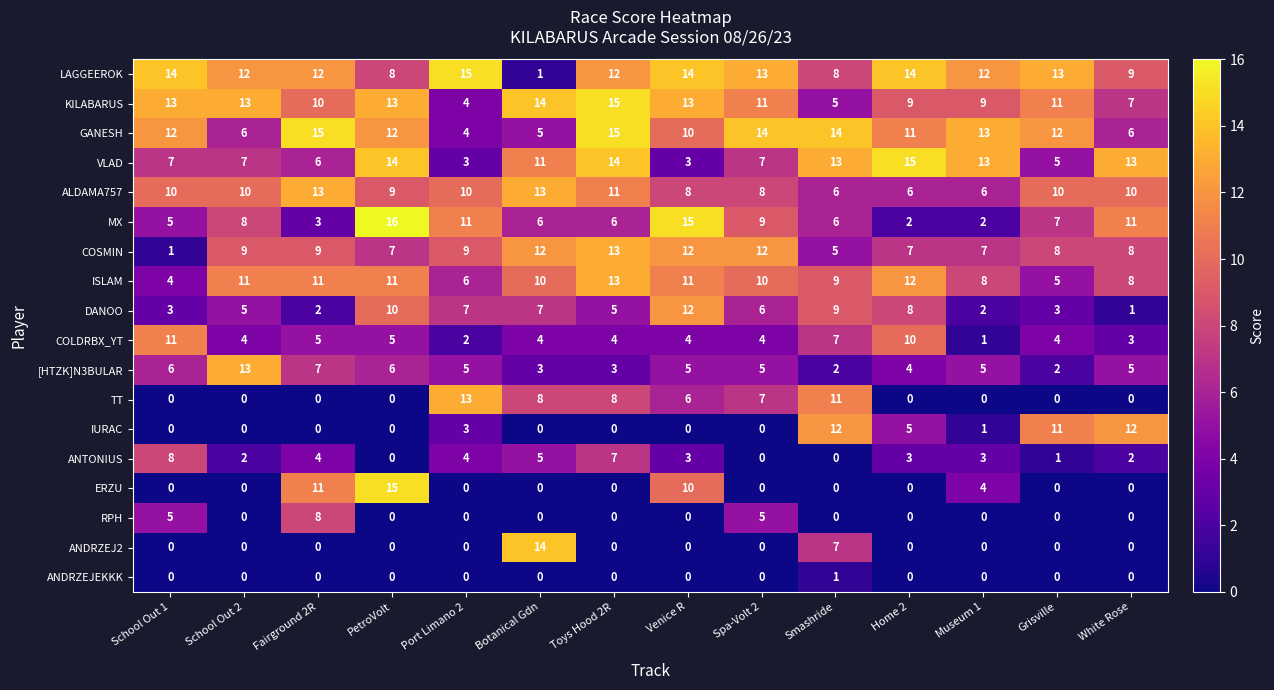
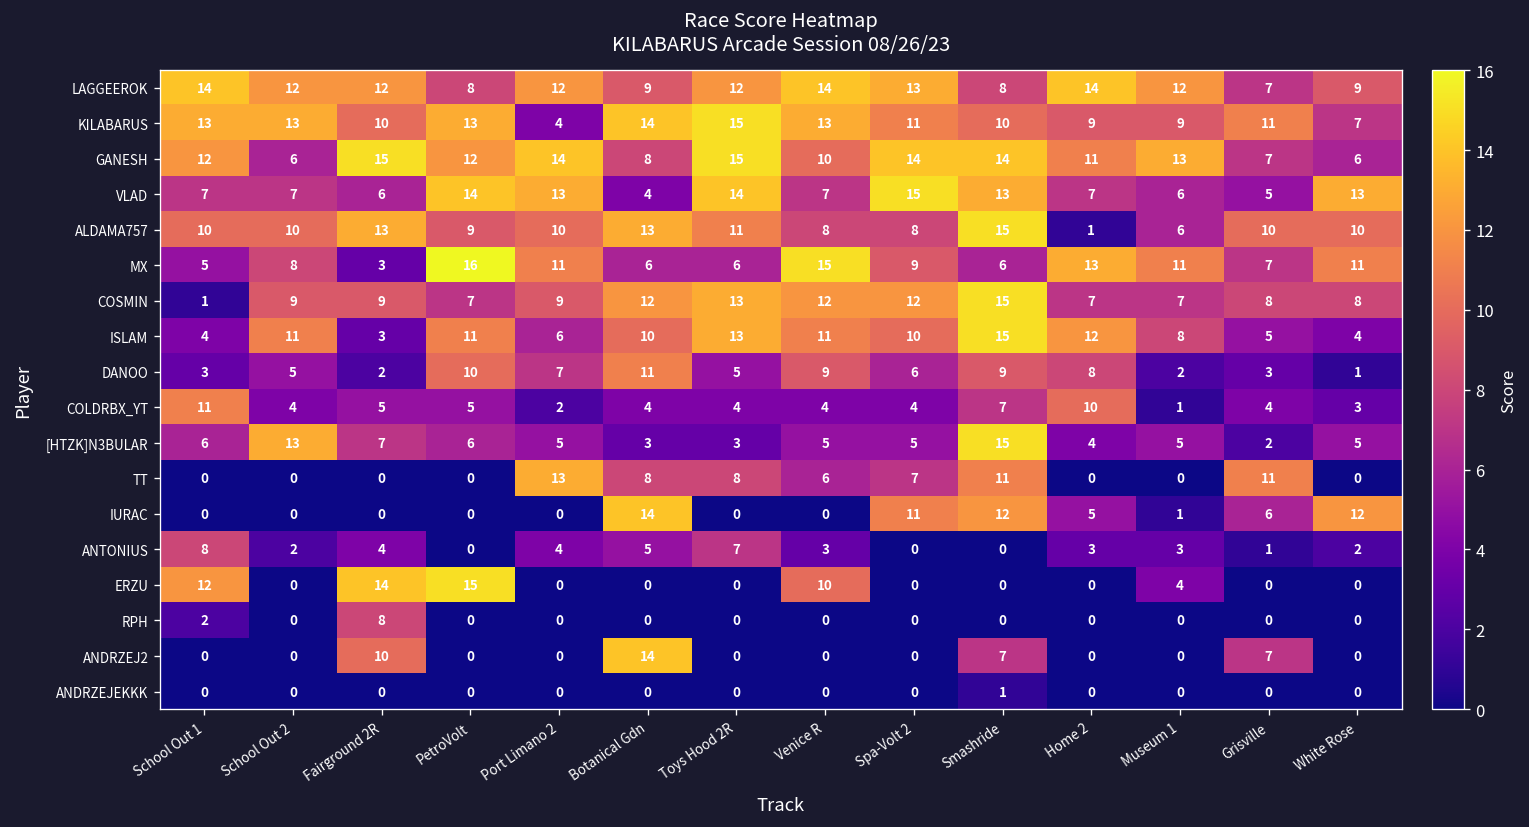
LAGGEEROK, Port Limano 2: 15 -> 12
LAGGEEROK, Botanical Gdn: 1 -> 9
LAGGEEROK, Grisville: 13 -> 7
KILABARUS, Smashride: 5 -> 10
GANESH, Port Limano 2: 4 -> 14
GANESH, Botanical Gdn: 5 -> 8
GANESH, Grisville: 12 -> 7
VLAD, Port Limano 2: 3 -> 13
VLAD, Botanical Gdn: 11 -> 4
VLAD, Venice R: 3 -> 7
VLAD, Spa-Volt 2: 7 -> 15
VLAD, Home 2: 15 -> 7
VLAD, Museum 1: 13 -> 6
ALDAMA757, Smashride: 6 -> 15
ALDAMA757, Home 2: 6 -> 1
MX, Home 2: 2 -> 13
MX, Museum 1: 2 -> 11
COSMIN, Smashride: 5 -> 15
ISLAM, Fairground 2R: 11 -> 3
ISLAM, Smashride: 9 -> 15
ISLAM, White Rose: 8 -> 4
DANOO, Botanical Gdn: 7 -> 11
DANOO, Venice R: 12 -> 9
[HTZK]N3BULAR, Smashride: 2 -> 15
TT, Grisville: 0 -> 11
IURAC, Port Limano 2: 3 -> 0
IURAC, Botanical Gdn: 0 -> 14
IURAC, Spa-Volt 2: 0 -> 11
IURAC, Grisville: 11 -> 6
ERZU, School Out 1: 0 -> 12
ERZU, Fairground 2R: 11 -> 14
RPH, School Out 1: 5 -> 2
RPH, Spa-Volt 2: 5 -> 0
ANDRZEJ2, Fairground 2R: 0 -> 10
ANDRZEJ2, Grisville: 0 -> 7
